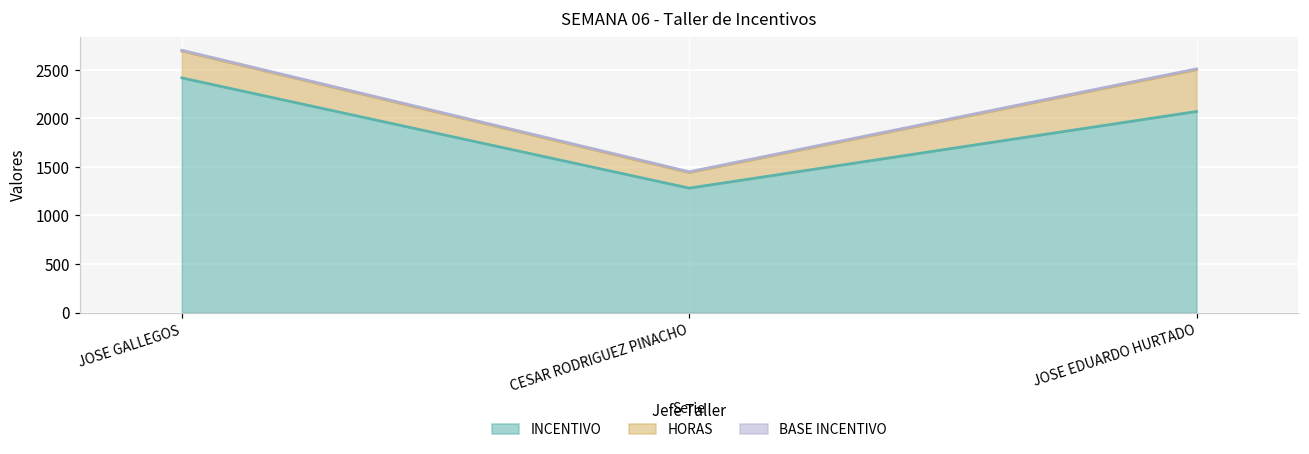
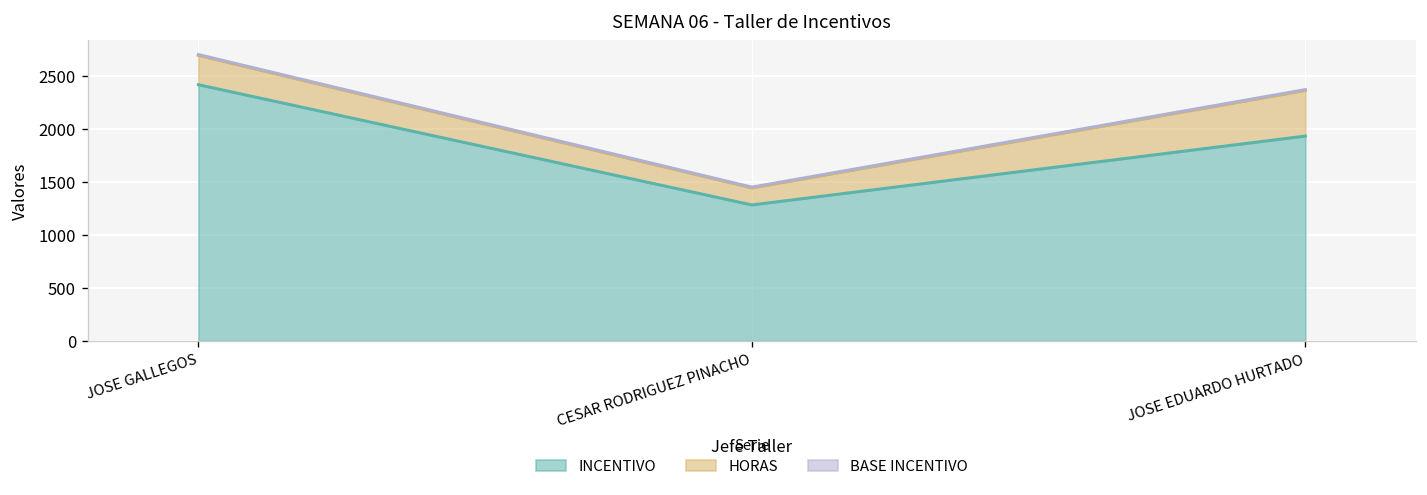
INCENTIVO, JOSE EDUARDO HURTADO: 2100 -> 1900
